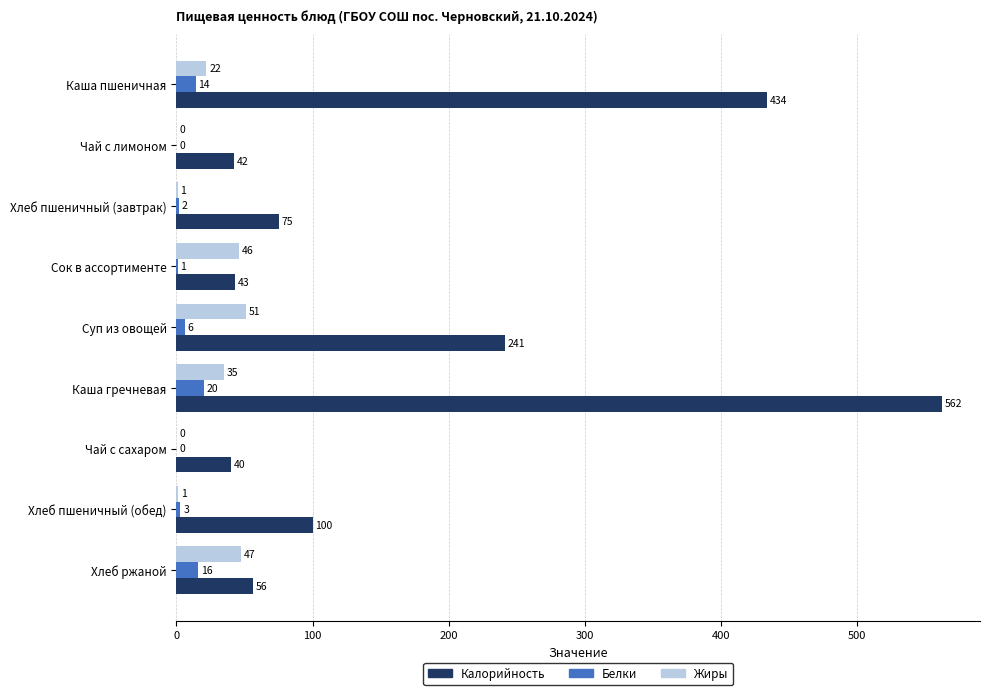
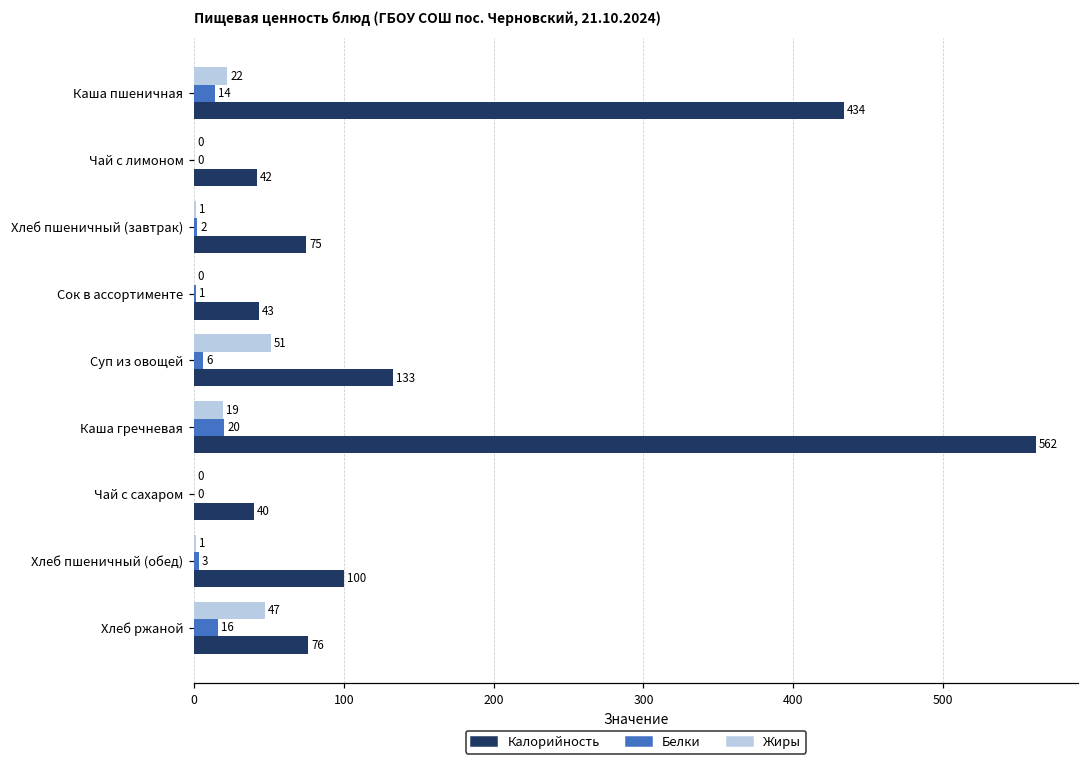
Жиры, Сок в ассортименте: 46 -> 0
Калорийность, Суп из овощей: 241 -> 133
Жиры, Каша гречневая: 35 -> 19
Калорийность, Хлеб ржаной: 56 -> 76
